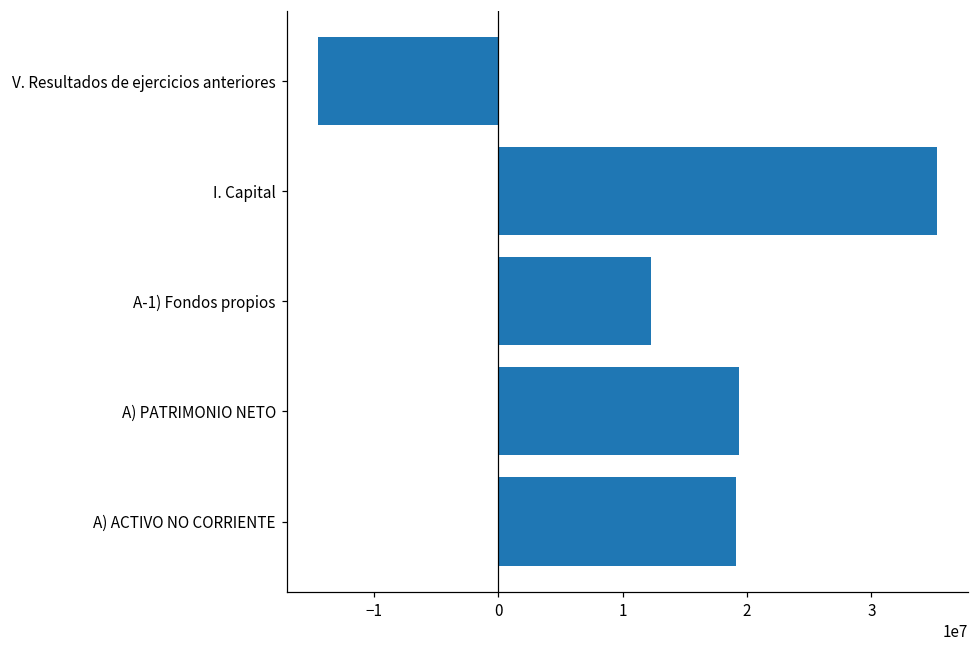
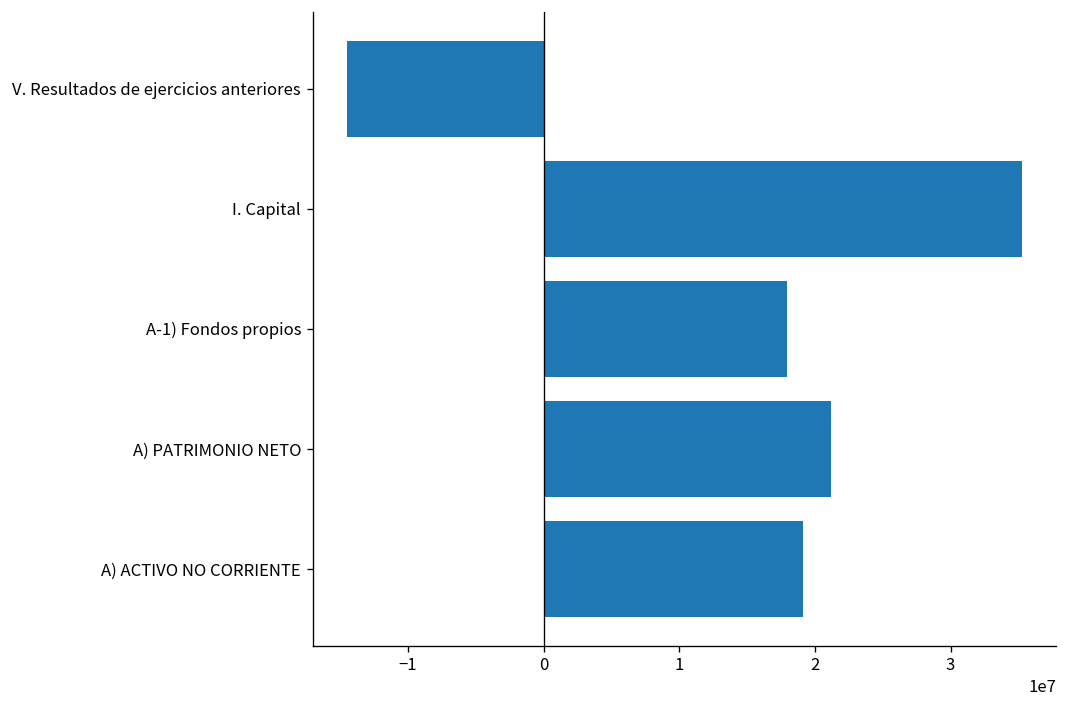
A-1) Fondos propios: 12300000 -> 18000000
A) PATRIMONIO NETO: 19400000 -> 21200000
